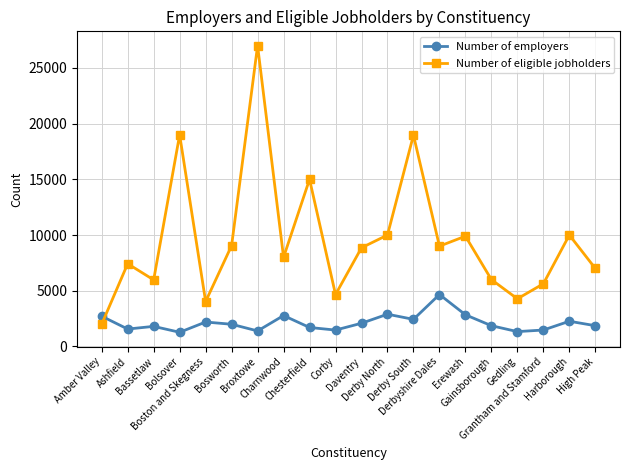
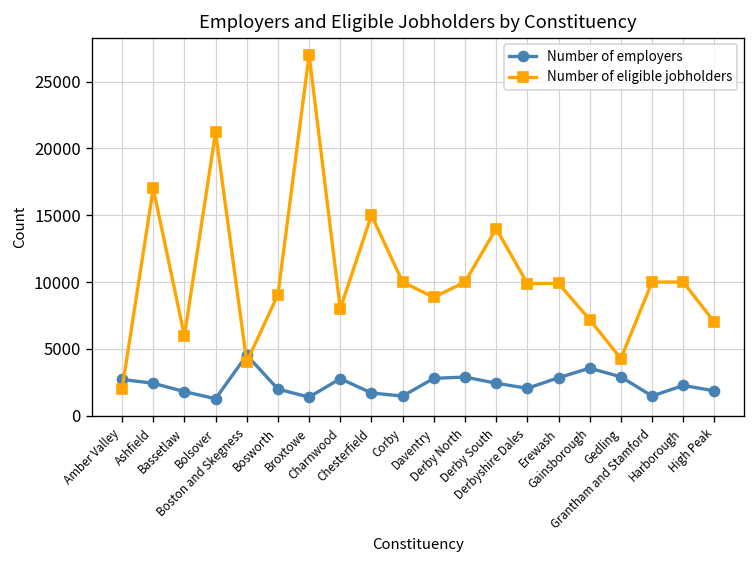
Number of employers, Ashfield: 1600 -> 2400
Number of eligible jobholders, Ashfield: 7400 -> 17000
Number of eligible jobholders, Bolsover: 19000 -> 21200
Number of employers, Boston and Skegness: 2200 -> 4500
Number of eligible jobholders, Corby: 4700 -> 10000
Number of employers, Daventry: 2100 -> 2800
Number of eligible jobholders, Derby South: 19000 -> 14000
Number of employers, Derbyshire Dales: 4700 -> 2100
Number of eligible jobholders, Derbyshire Dales: 9000 -> 9900
Number of employers, Gainsborough: 1900 -> 3600
Number of eligible jobholders, Gainsborough: 6000 -> 7200
Number of employers, Gedling: 1300 -> 2900
Number of eligible jobholders, Grantham and Stamford: 5600 -> 10000
